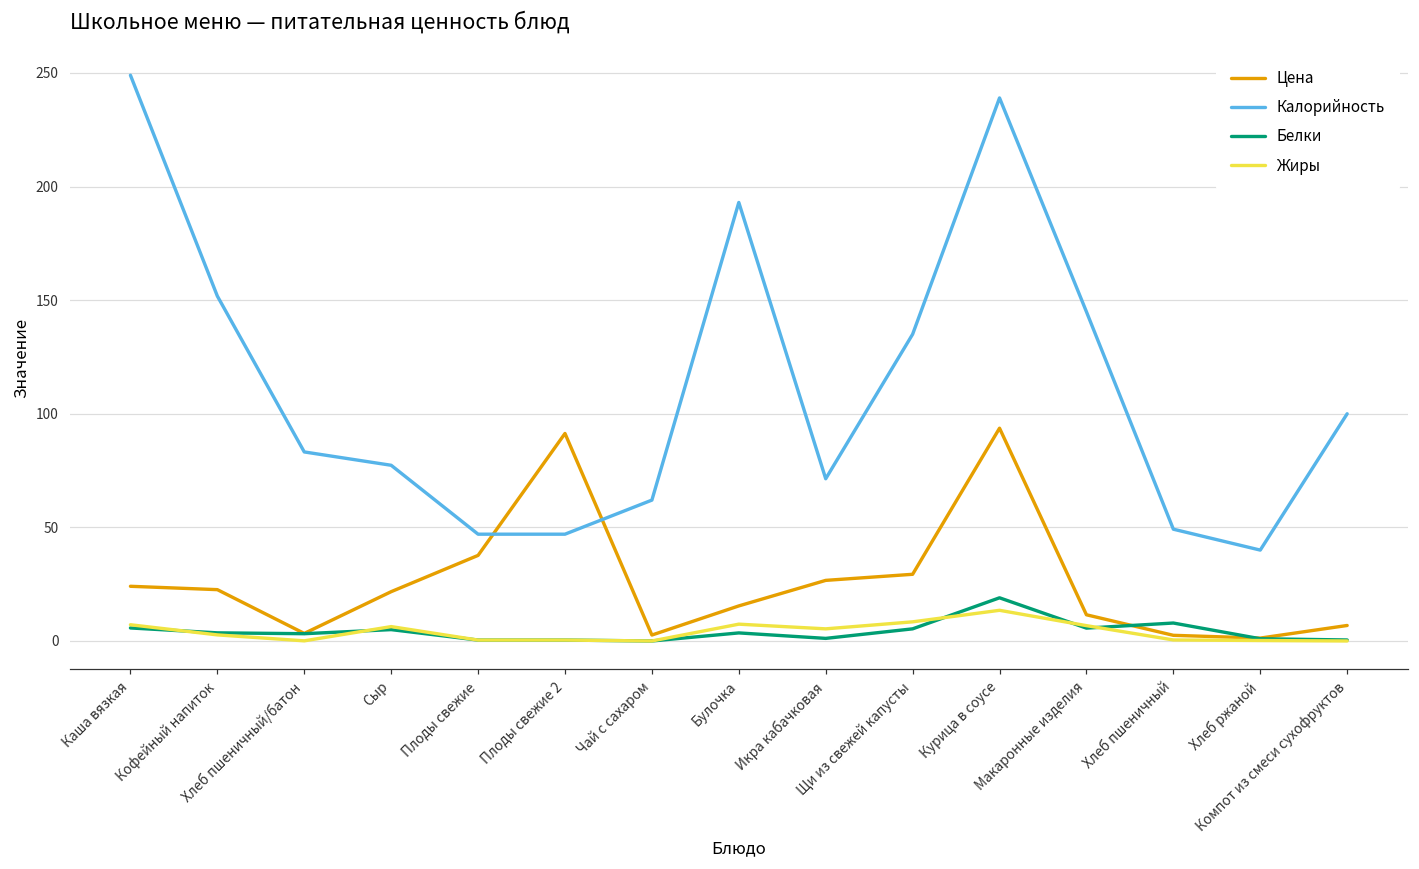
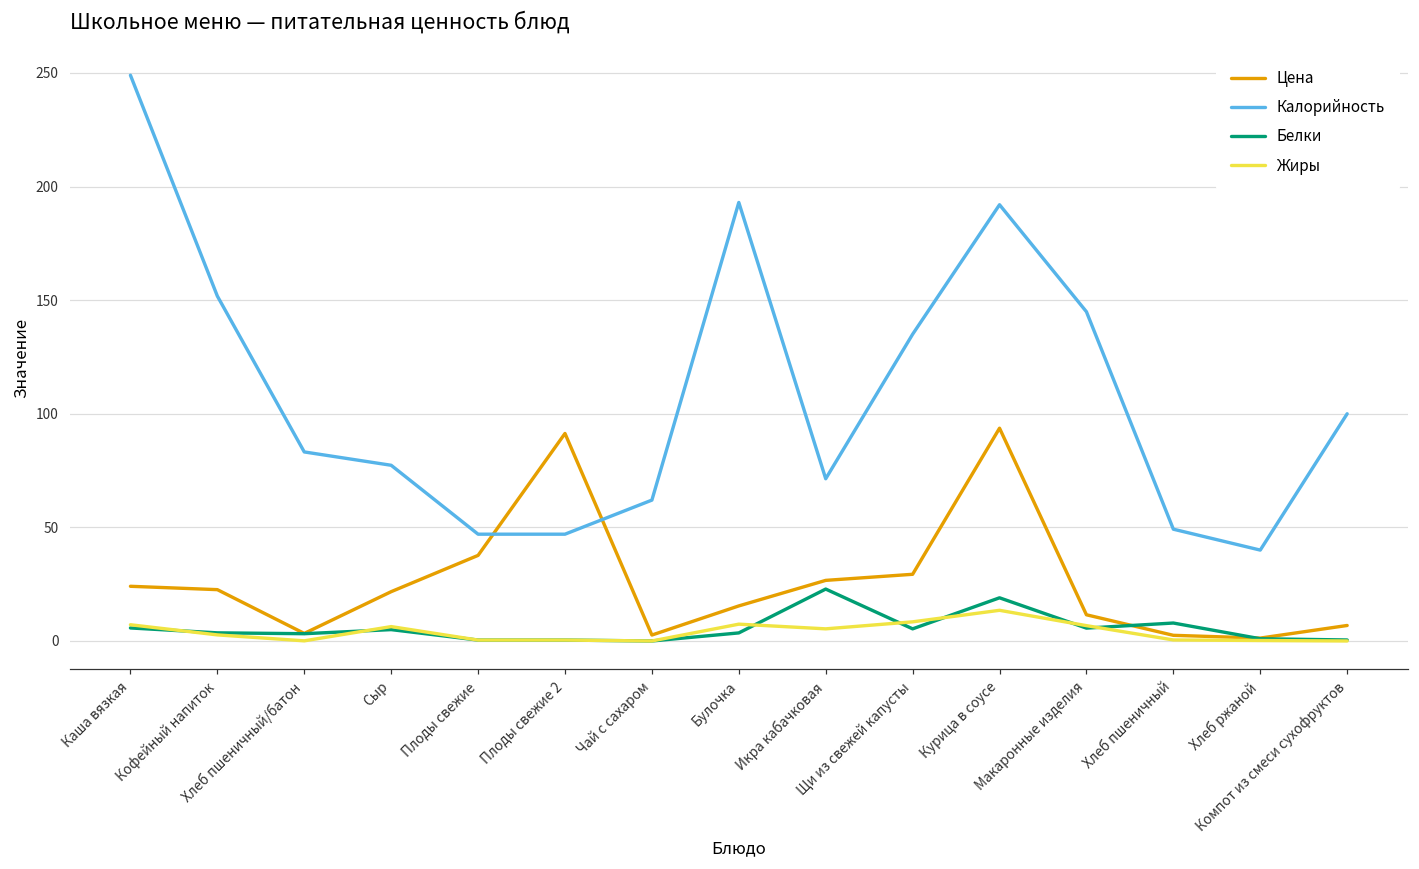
Белки, Икра кабачковая: 1 -> 23
Калорийность, Курица в соусе: 239 -> 192
